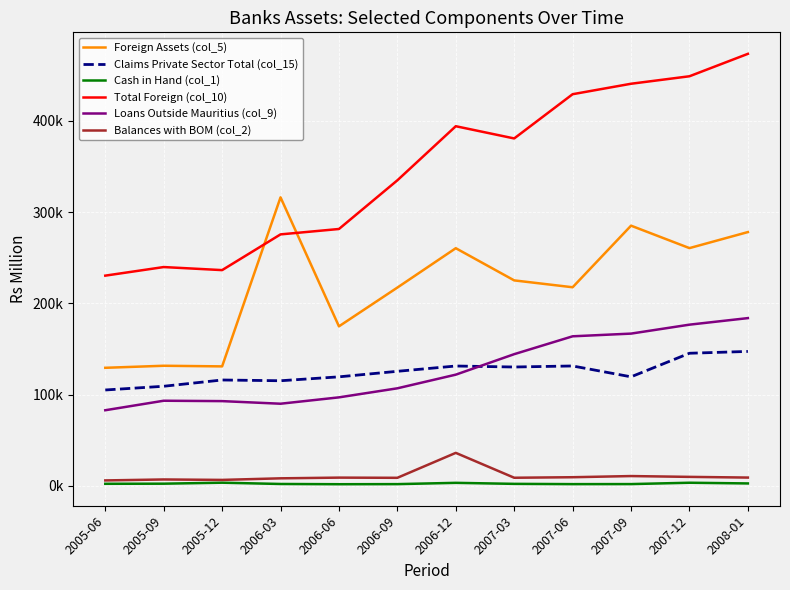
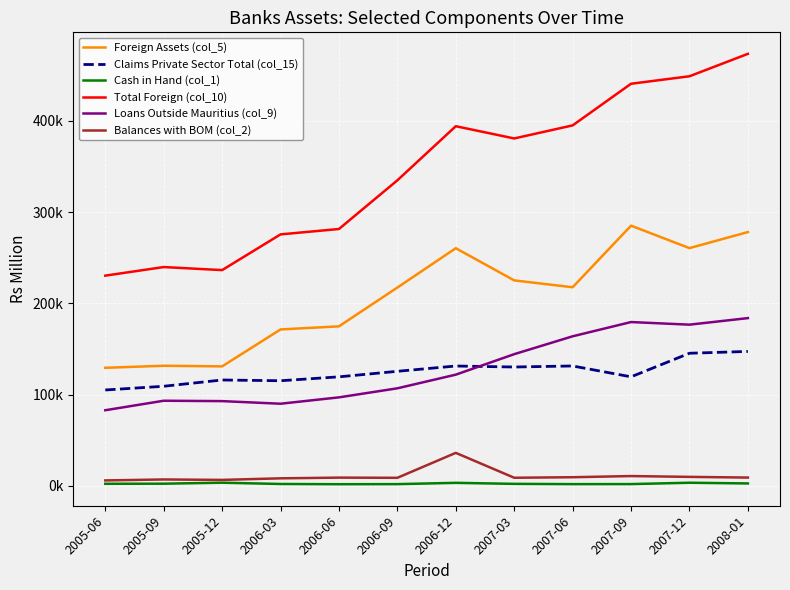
Foreign Assets (col_5), 2006-03: 320000 -> 170000
Total Foreign (col_10), 2007-06: 430000 -> 390000
Loans Outside Mauritius (col_9), 2007-09: 170000 -> 180000
